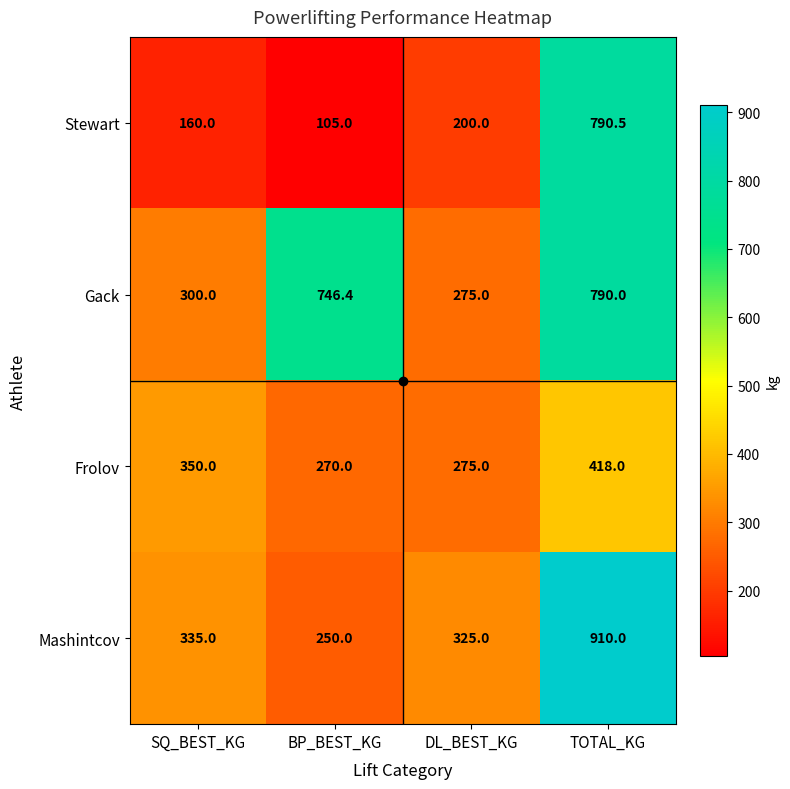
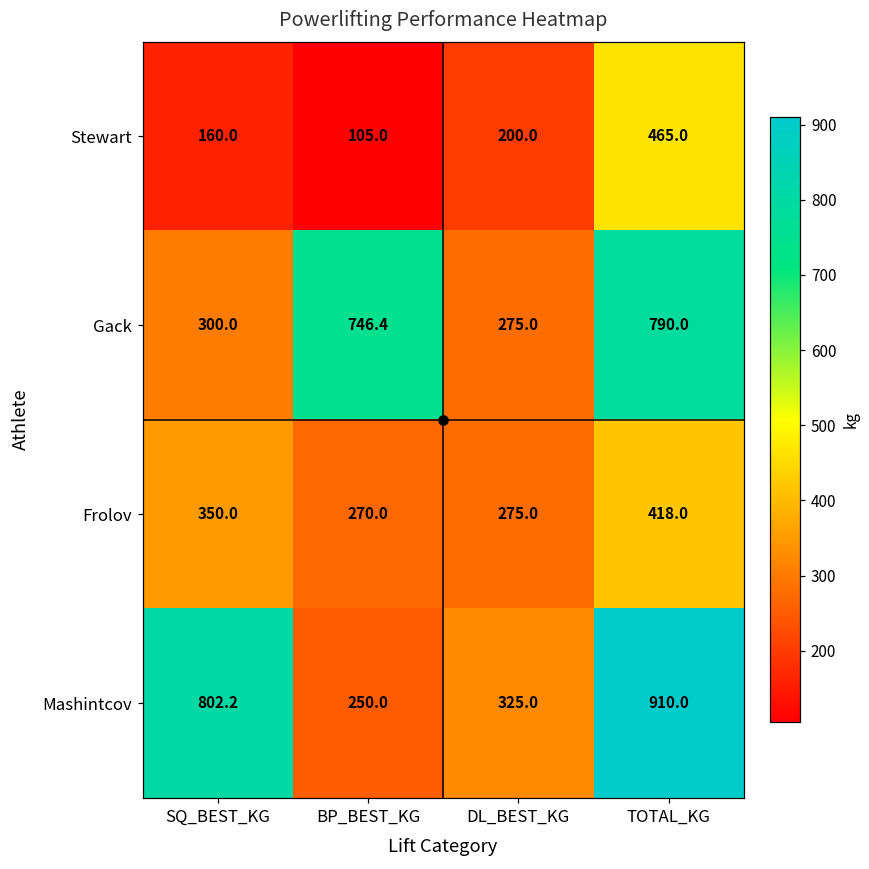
Stewart, TOTAL_KG: 790.5 -> 465.0
Mashintcov, SQ_BEST_KG: 335.0 -> 802.2
